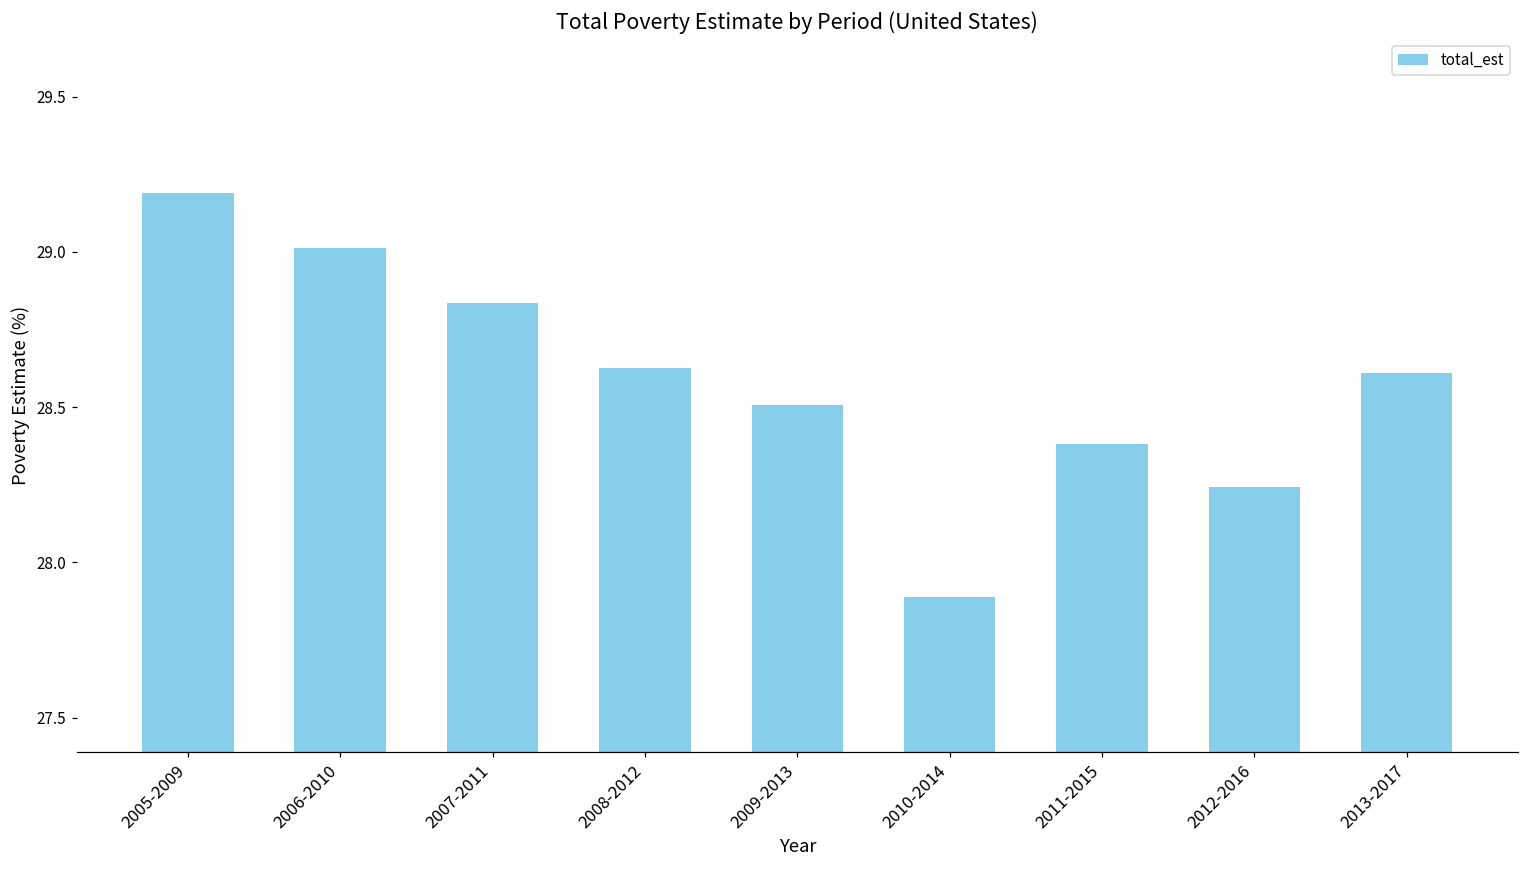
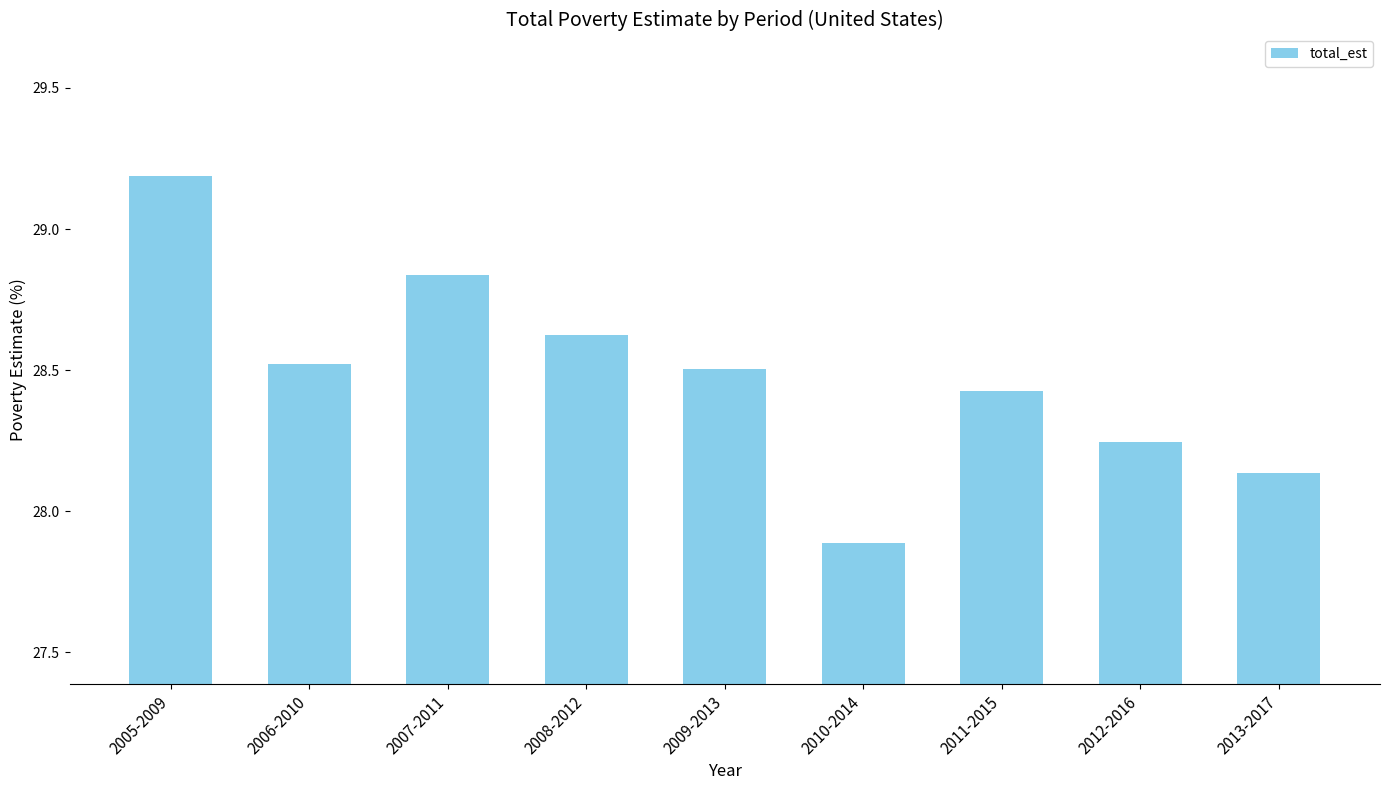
2006-2010: 29.01 -> 28.52
2011-2015: 28.38 -> 28.43
2013-2017: 28.61 -> 28.14
